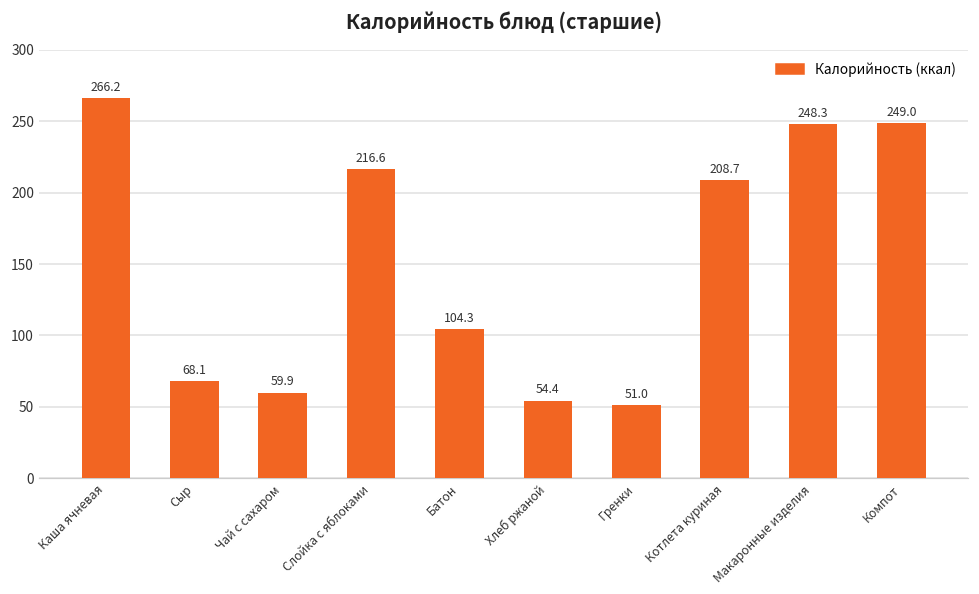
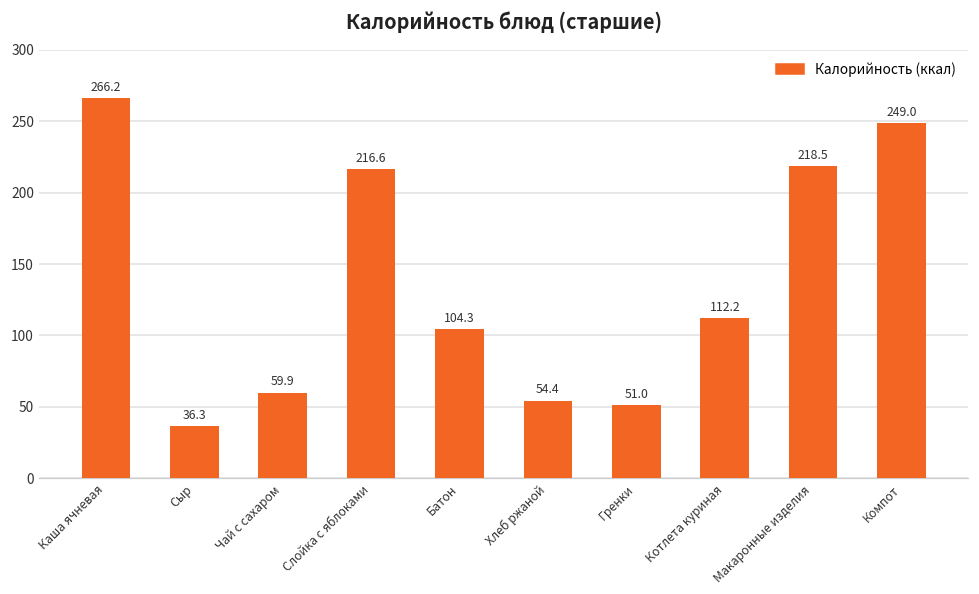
Сыр: 68.1 -> 36.3
Котлета куриная: 208.7 -> 112.2
Макаронные изделия: 248.3 -> 218.5
